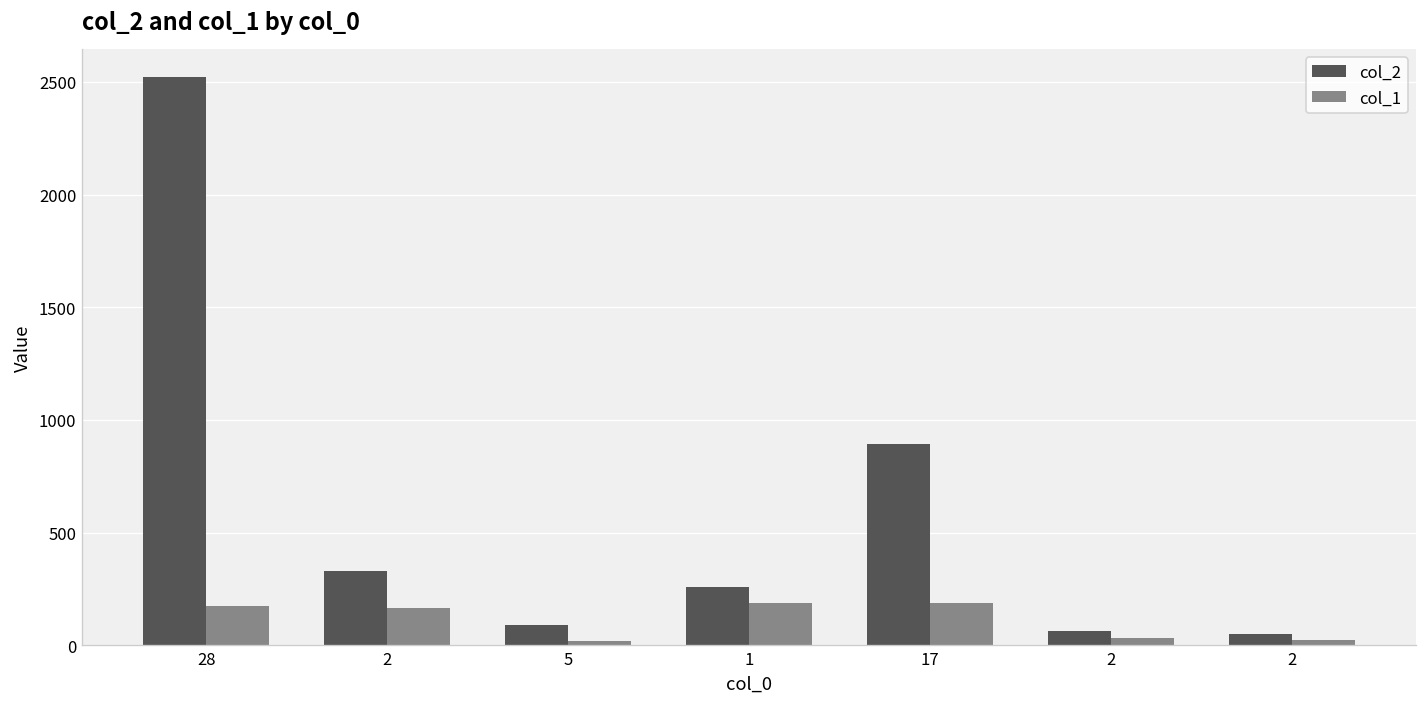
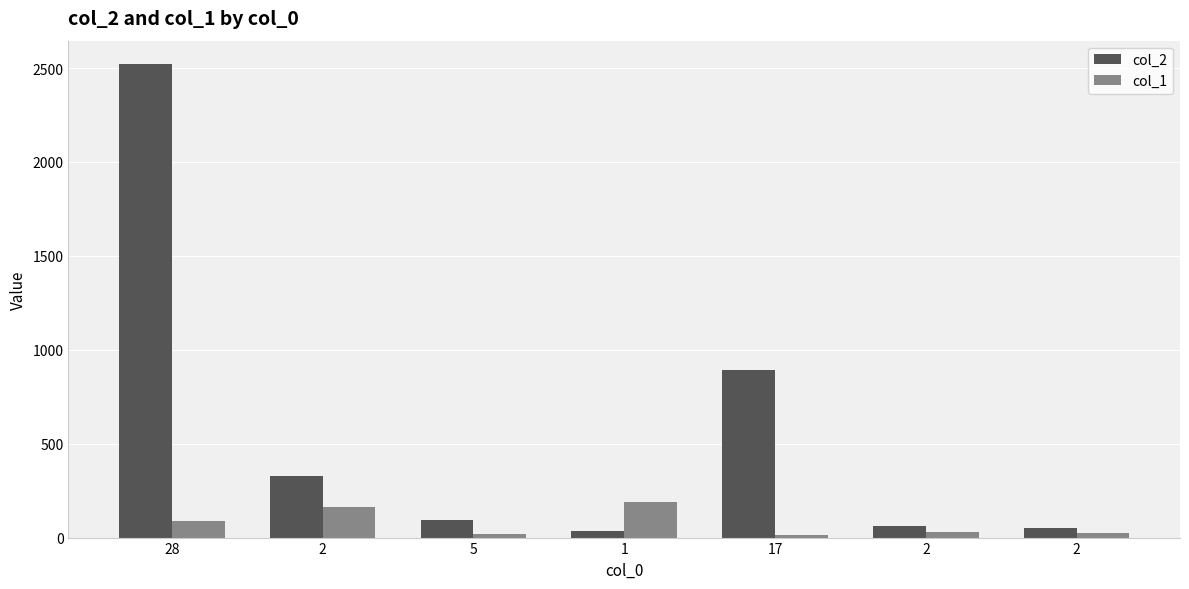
col_1, 28: 180 -> 90
col_2, 1: 260 -> 40
col_1, 17: 190 -> 20
